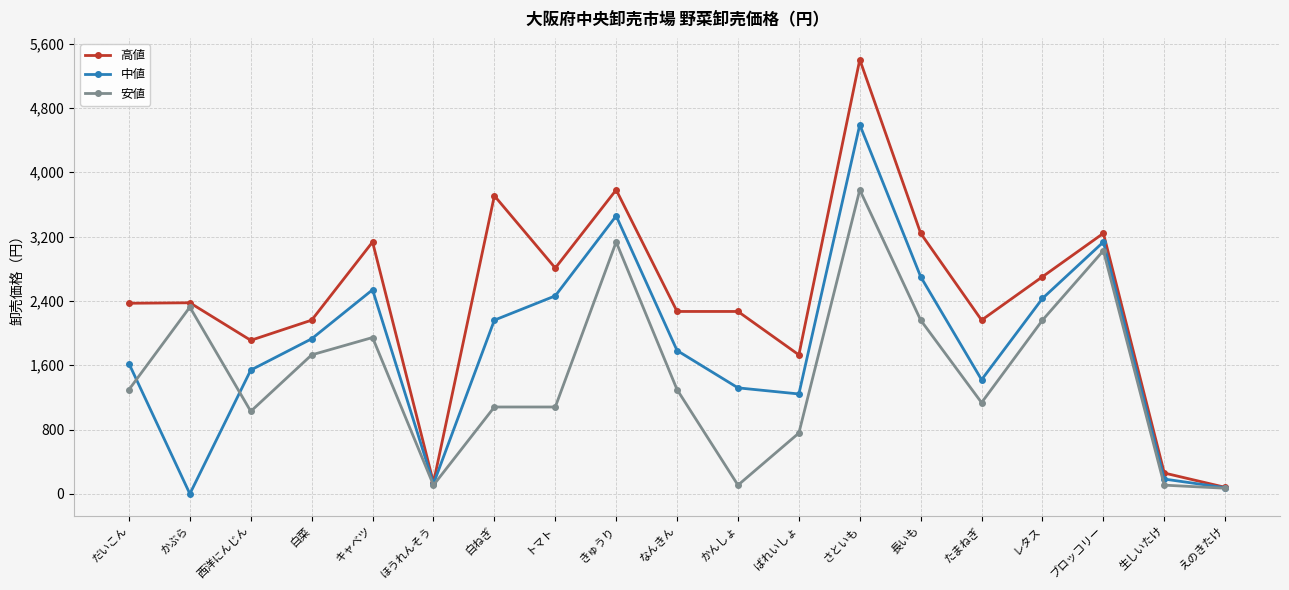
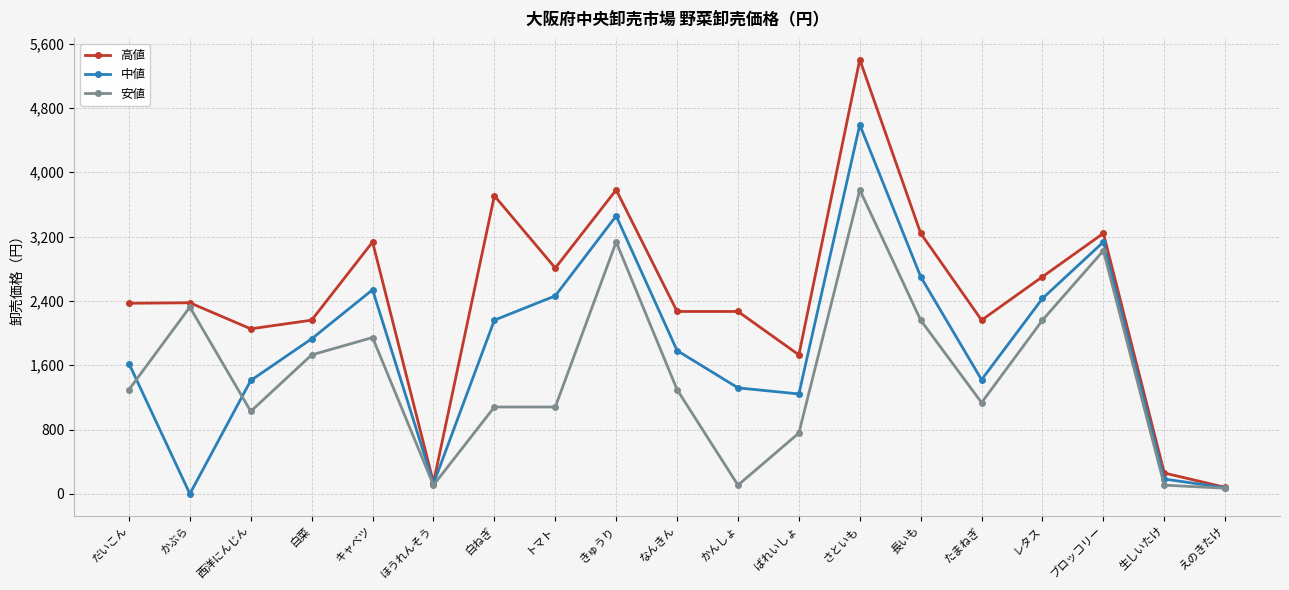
高値, 西洋にんじん: 1,900 -> 2,100
中値, 西洋にんじん: 1,500 -> 1,400
